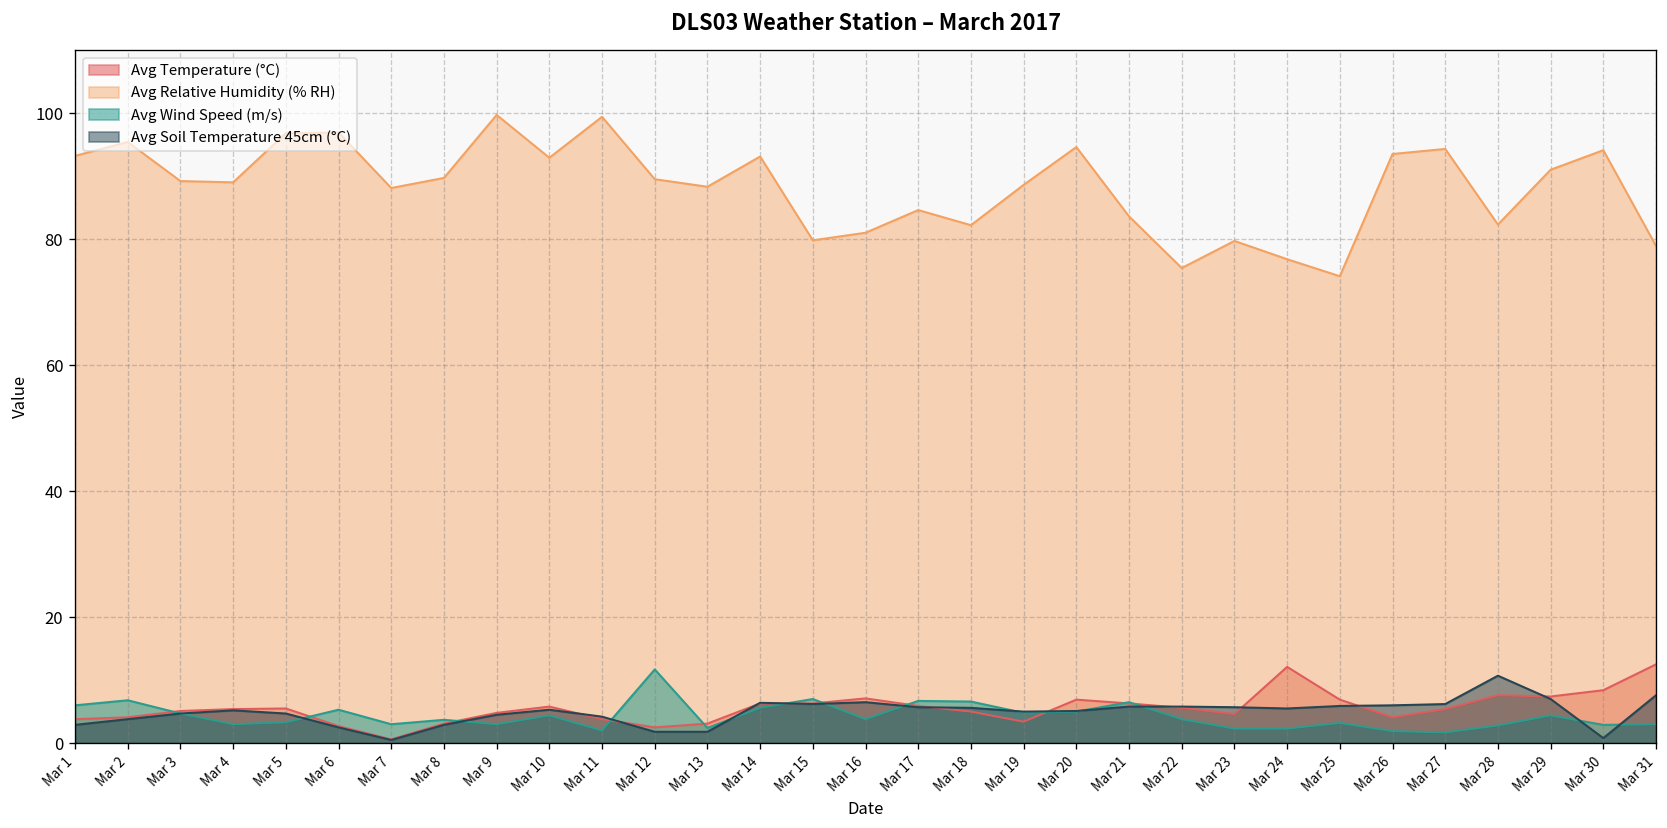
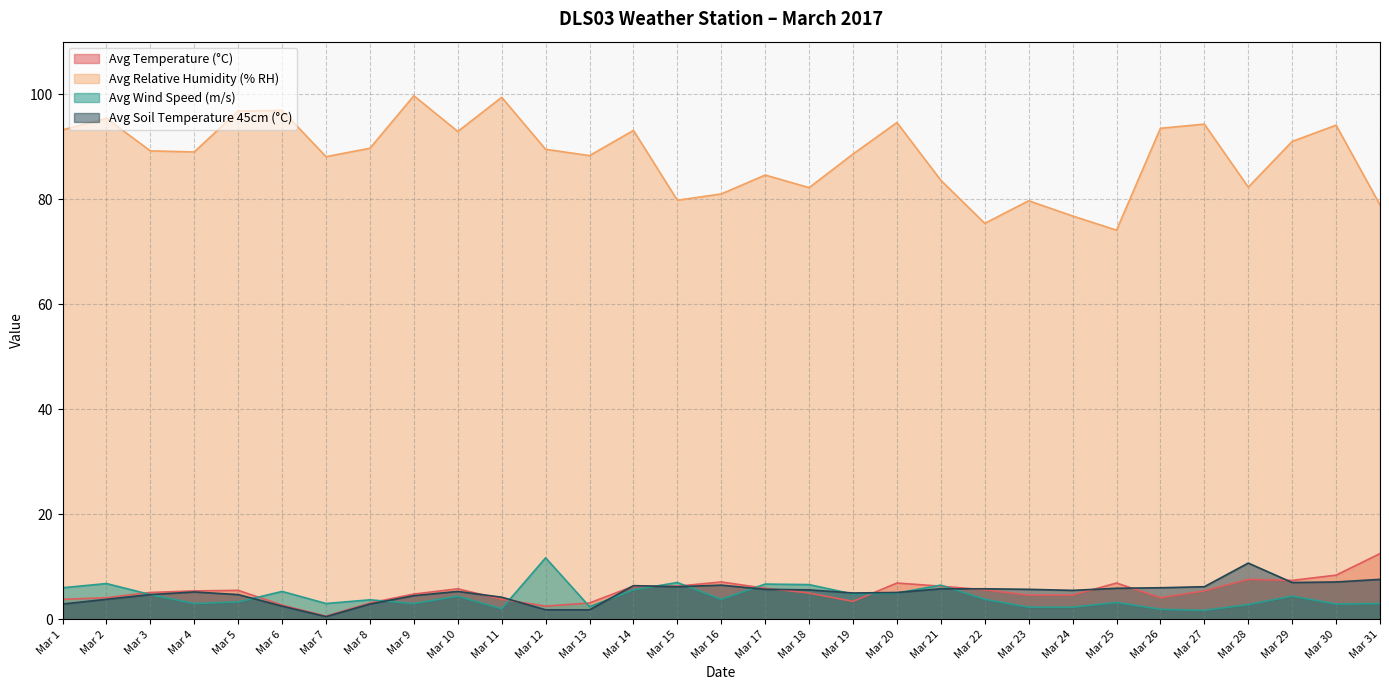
Avg Temperature (°C), Mar 24: 12 -> 5
Avg Soil Temperature 45cm (°C), Mar 30: 1 -> 7
